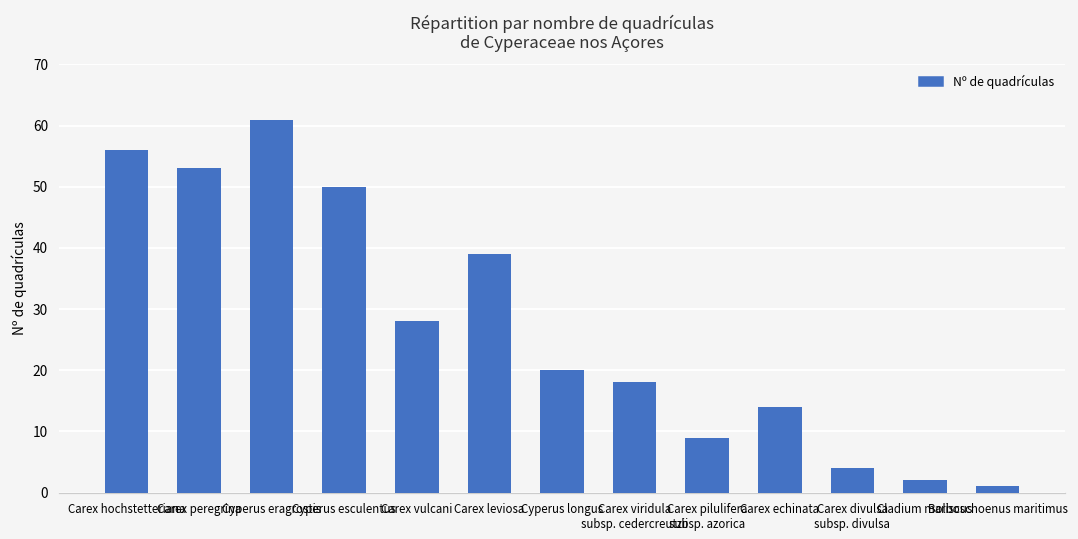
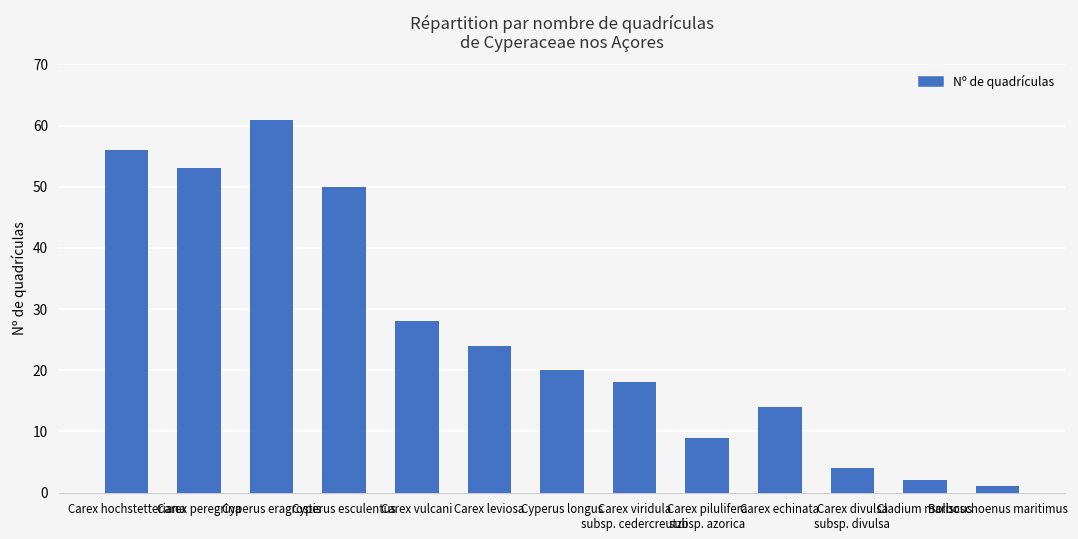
Carex leviosa: 39 -> 24
